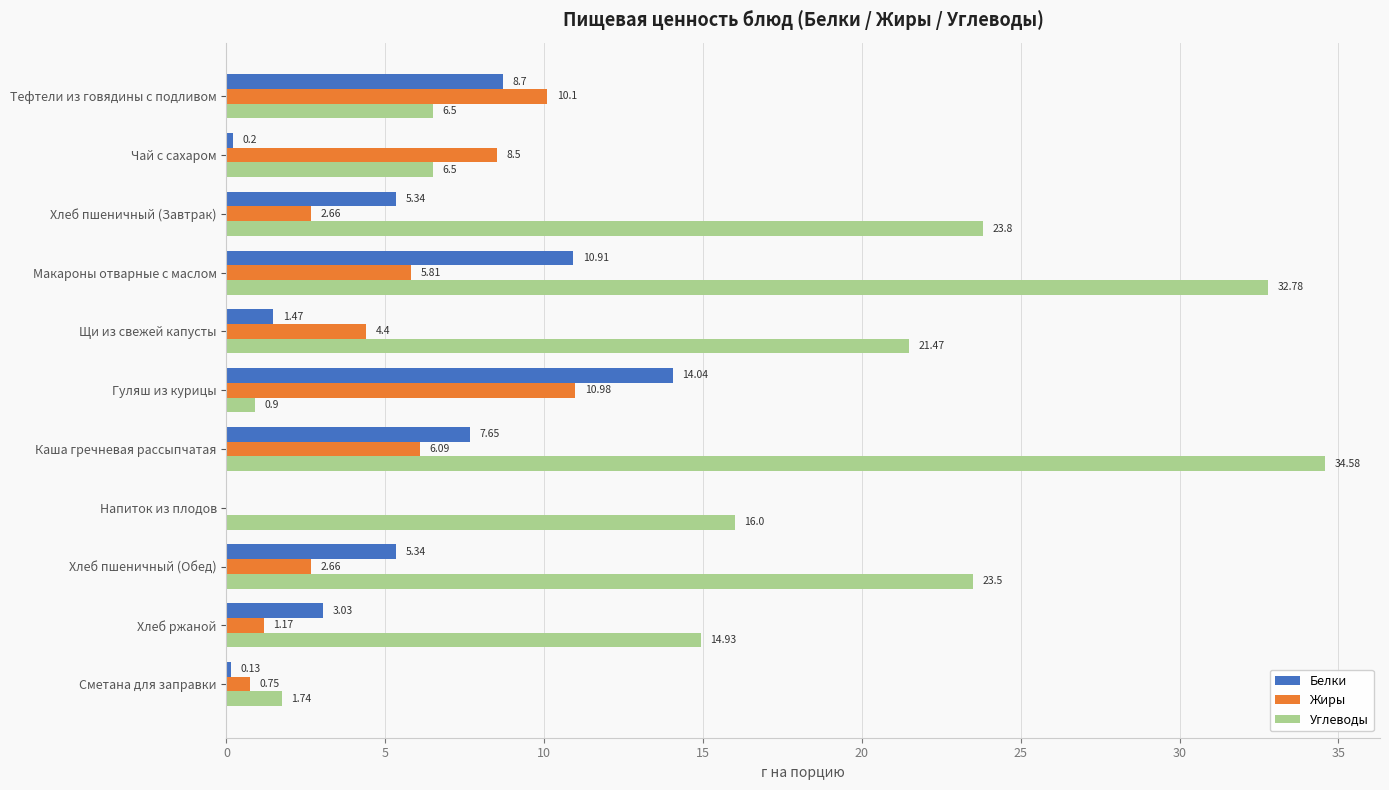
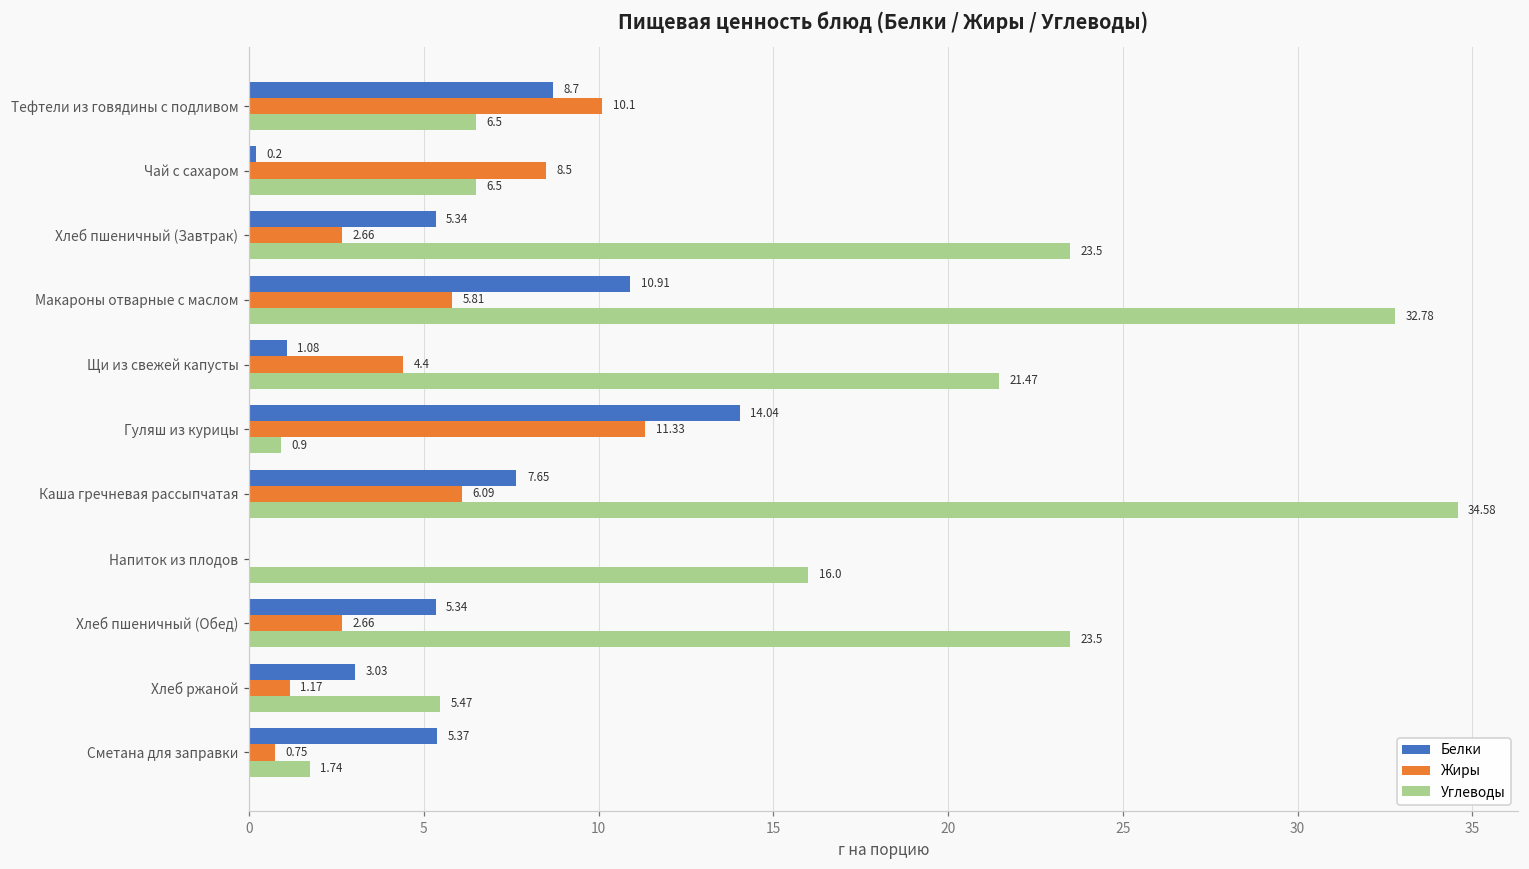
Углеводы, Хлеб пшеничный (Завтрак): 23.8 -> 23.5
Белки, Щи из свежей капусты: 1.47 -> 1.08
Жиры, Гуляш из курицы: 10.98 -> 11.33
Углеводы, Хлеб ржаной: 14.93 -> 5.47
Белки, Сметана для заправки: 0.13 -> 5.37
